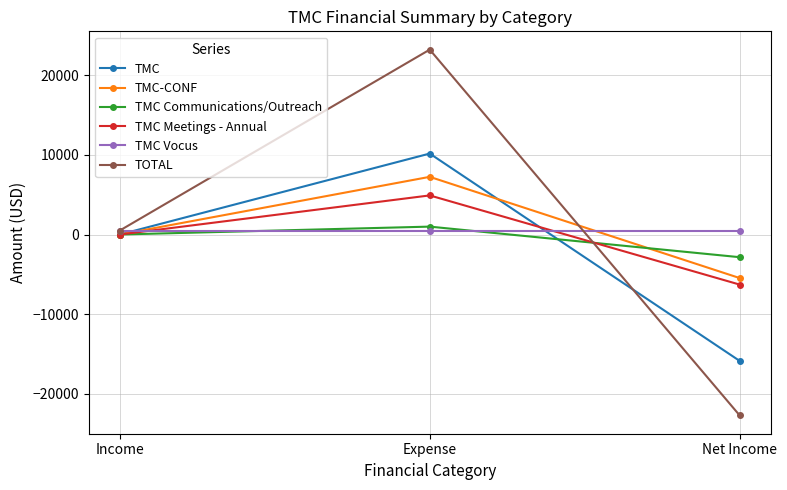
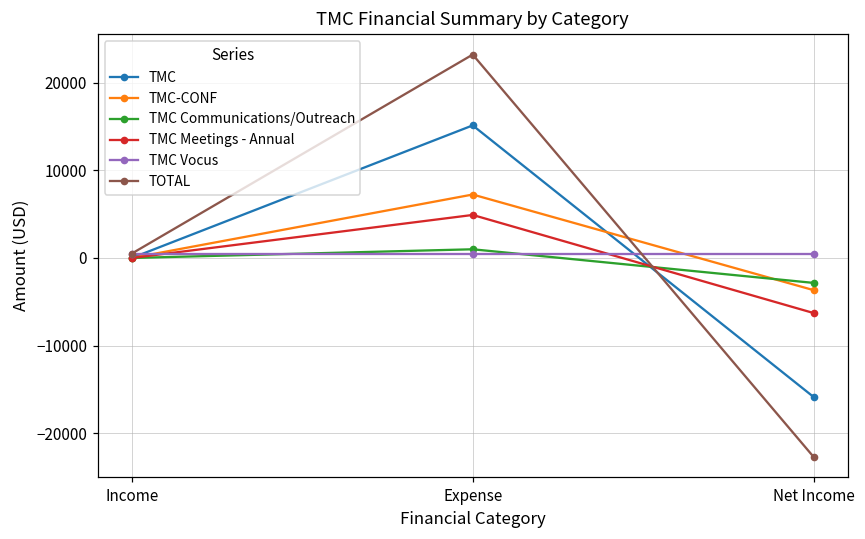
TMC, Expense: 10000 -> 15000
TMC-CONF, Net Income: -5000 -> -4000
